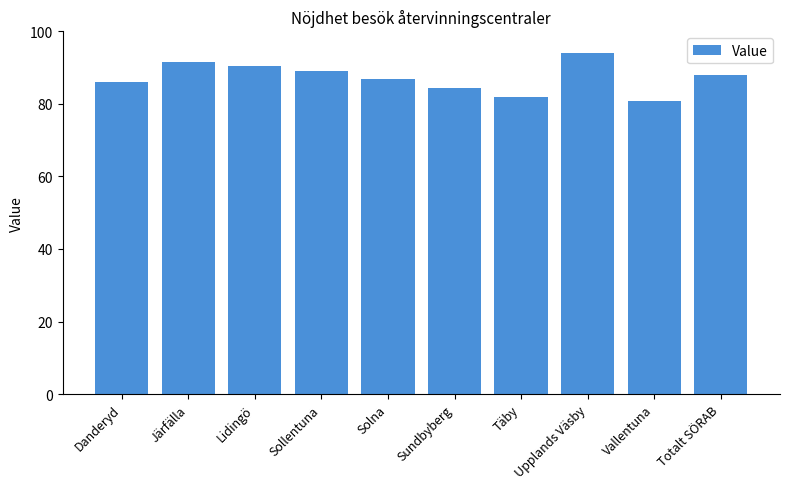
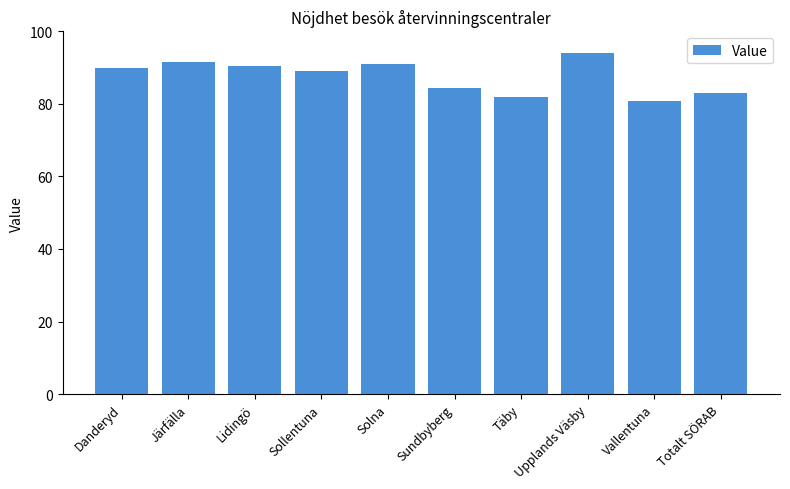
Danderyd: 86 -> 90
Solna: 87 -> 91
Totalt SÖRAB: 88 -> 83
